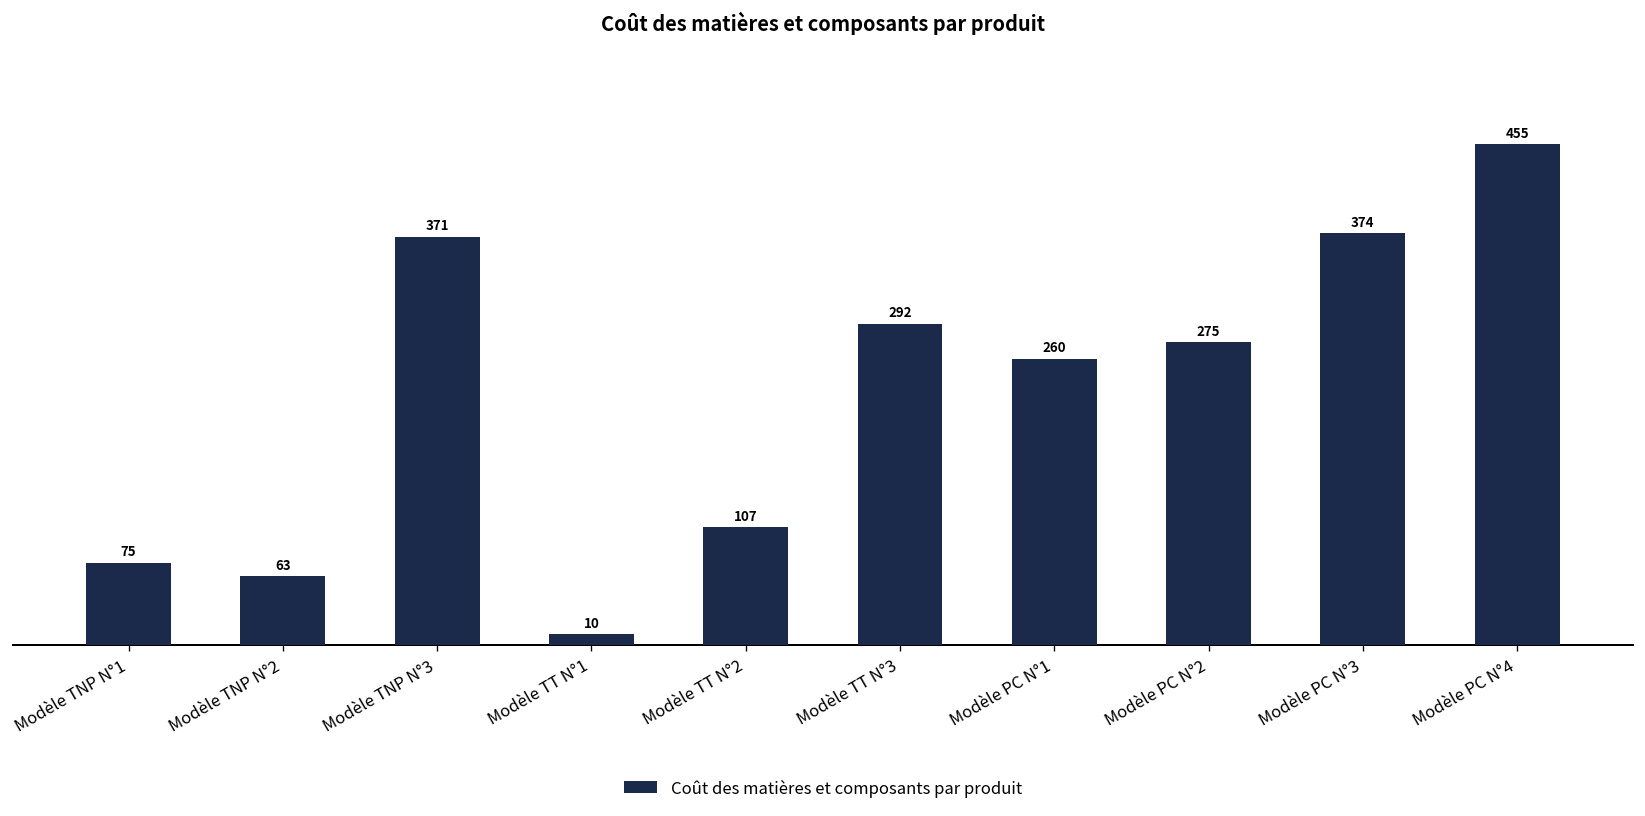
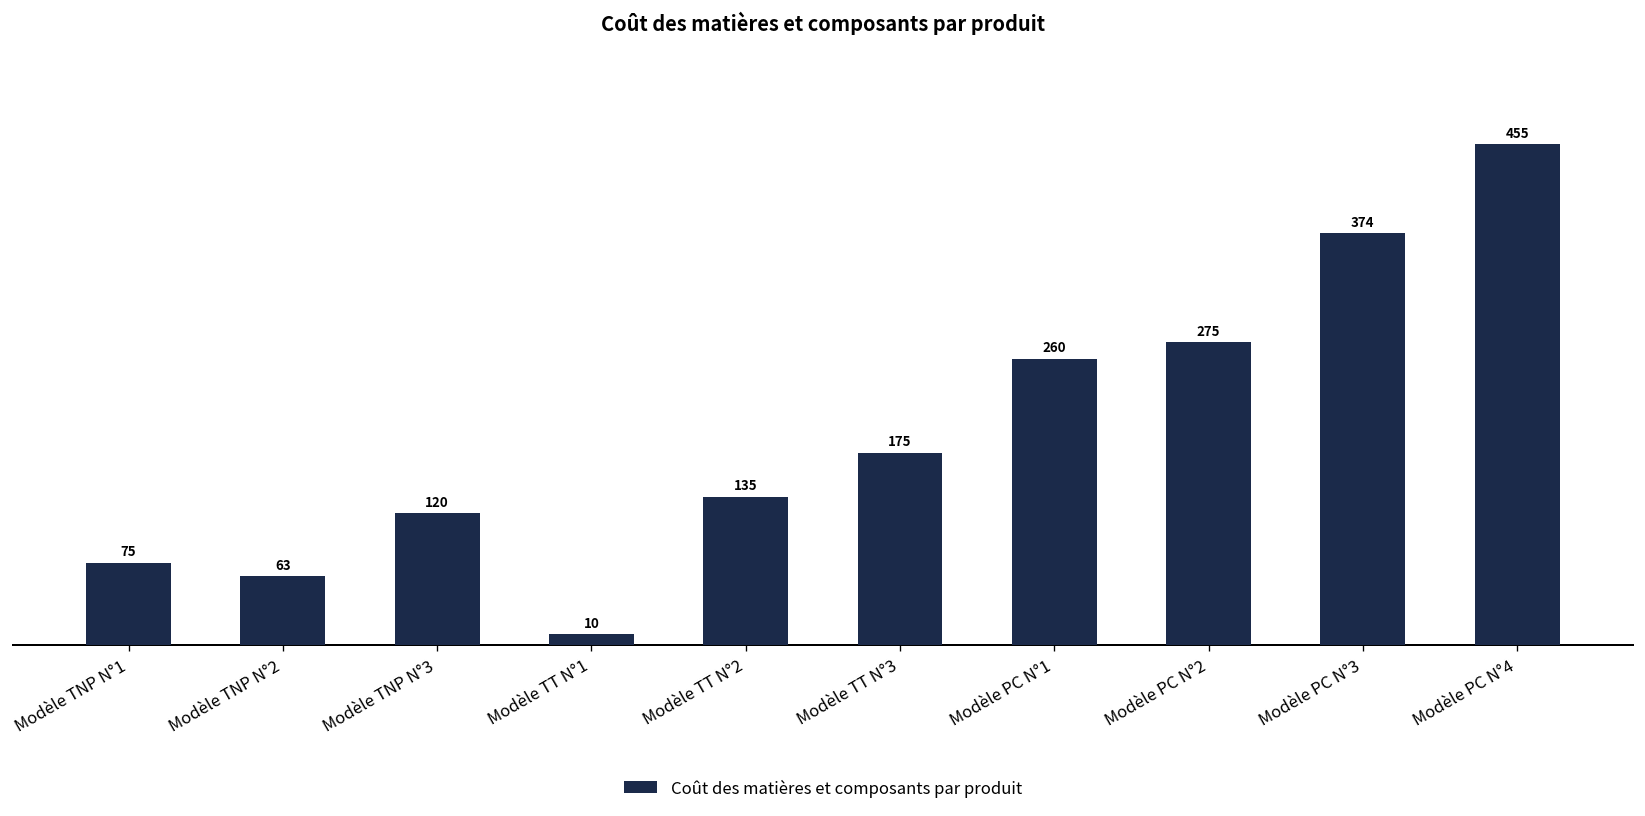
Modèle TNP N°3: 371 -> 120
Modèle TT N°2: 107 -> 135
Modèle TT N°3: 292 -> 175
